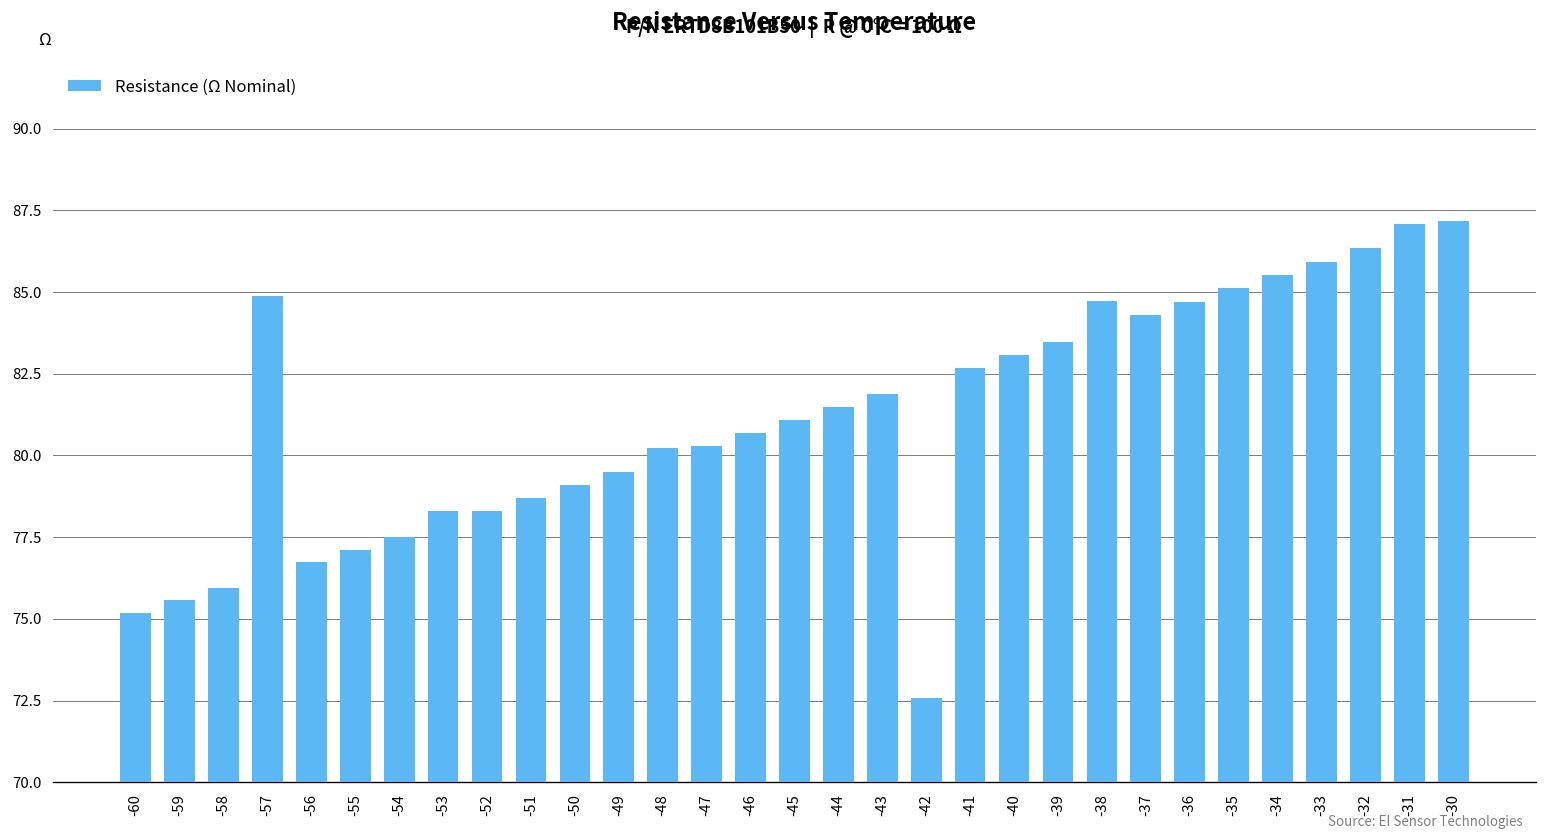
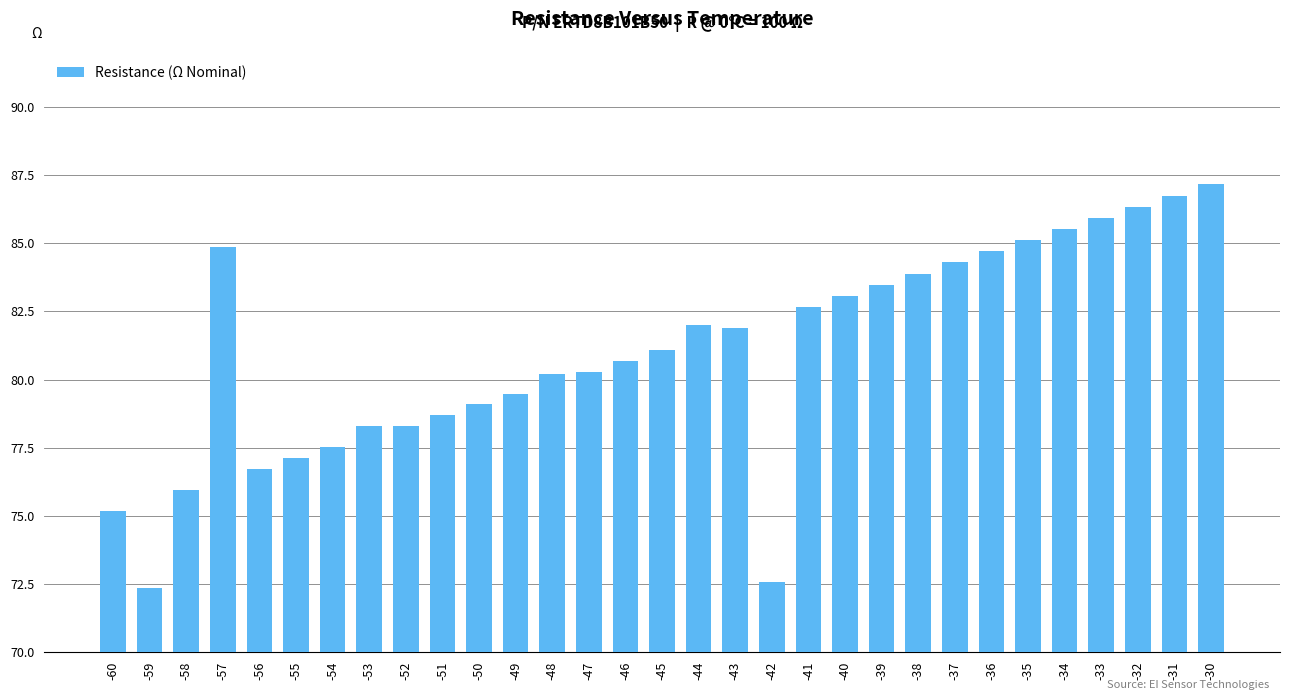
-59: 75.6 -> 72.3
-44: 81.5 -> 82.0
-38: 84.7 -> 83.9
-31: 87.1 -> 86.8
